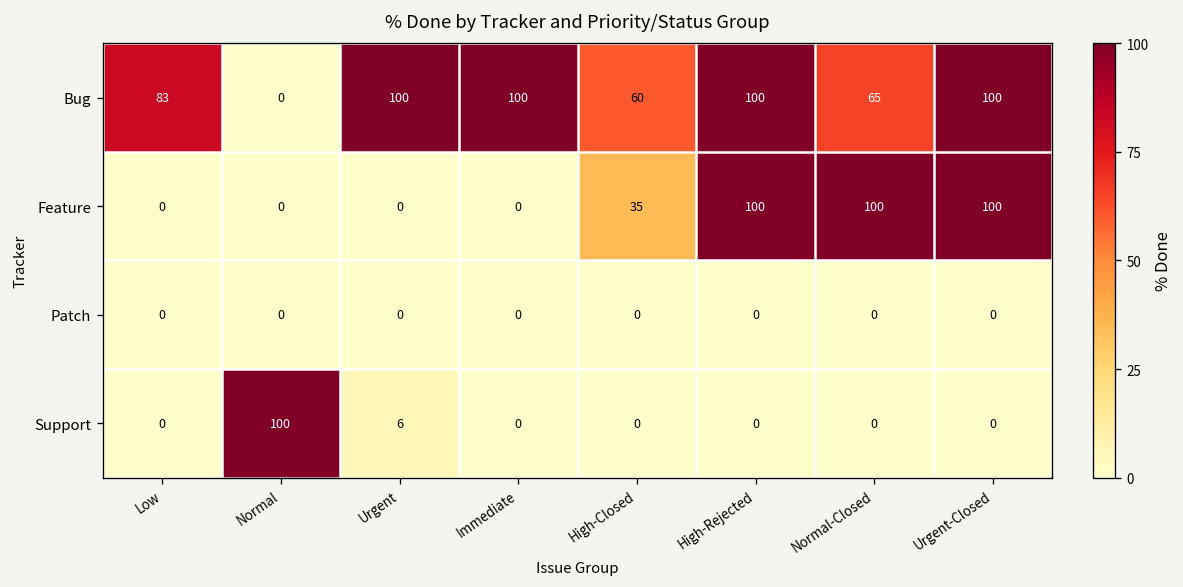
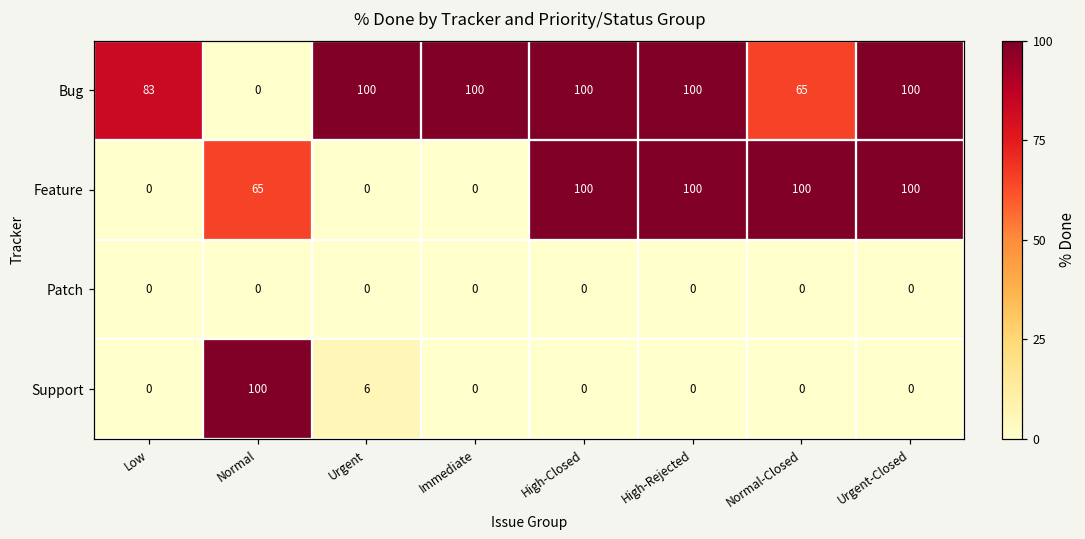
Bug, High-Closed: 60 -> 100
Feature, Normal: 0 -> 65
Feature, High-Closed: 35 -> 100
